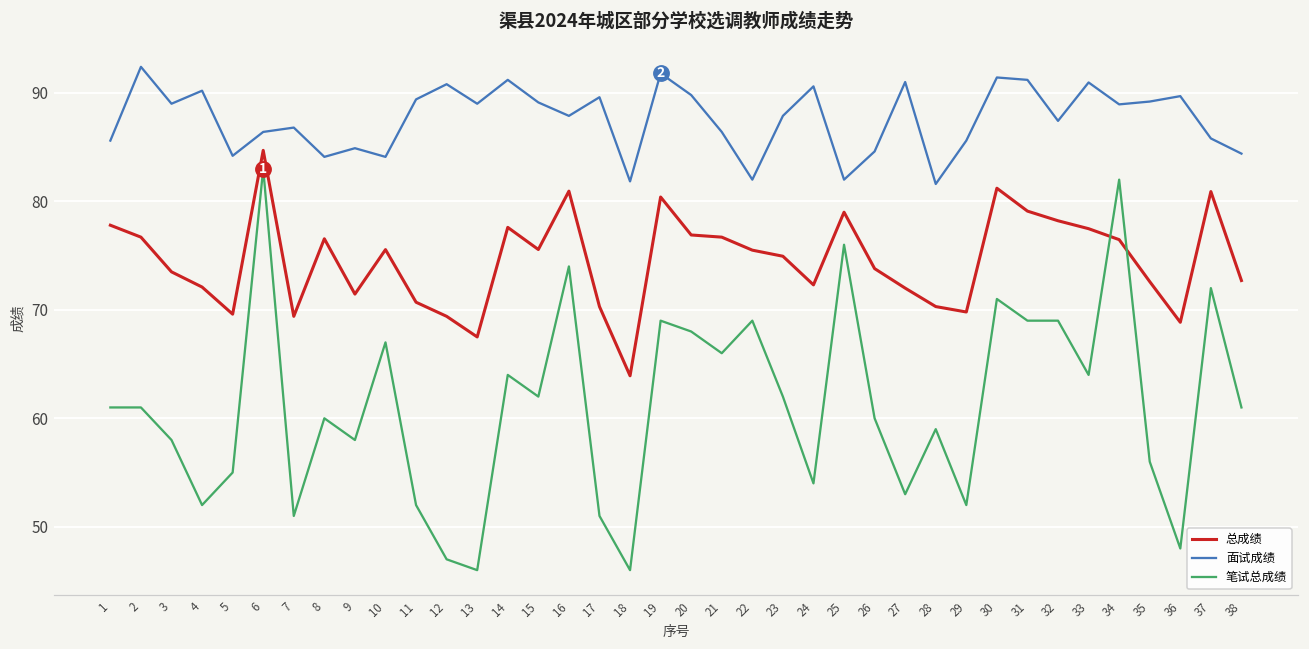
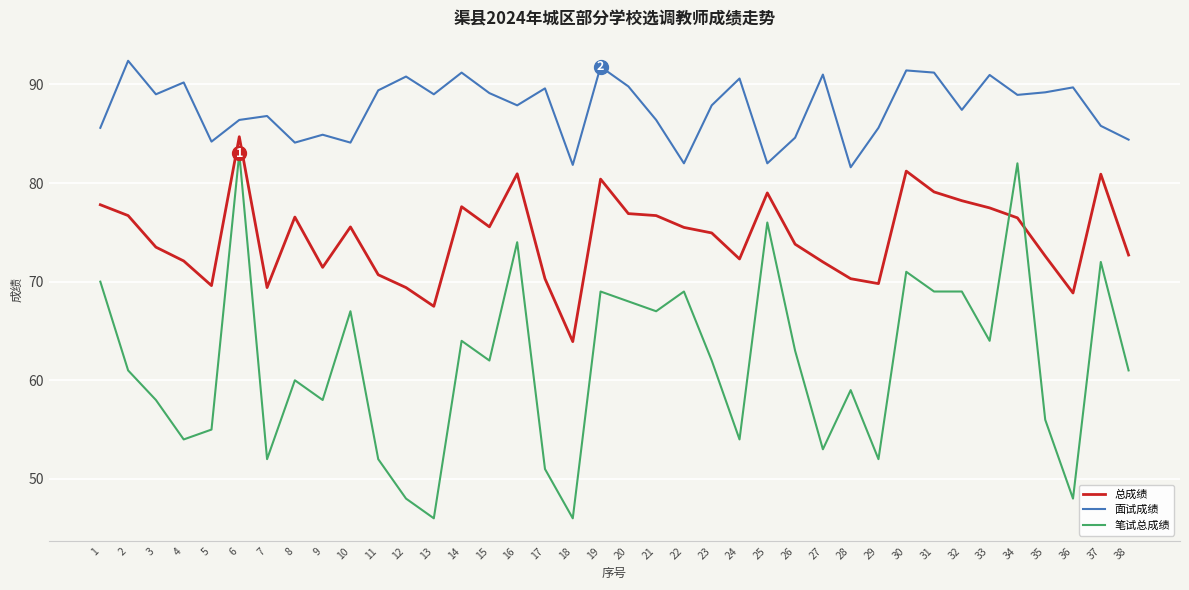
笔试总成绩, 1: 61 -> 70
笔试总成绩, 4: 52 -> 54
笔试总成绩, 7: 51 -> 52
笔试总成绩, 12: 47 -> 48
笔试总成绩, 21: 66 -> 67
笔试总成绩, 26: 60 -> 63
